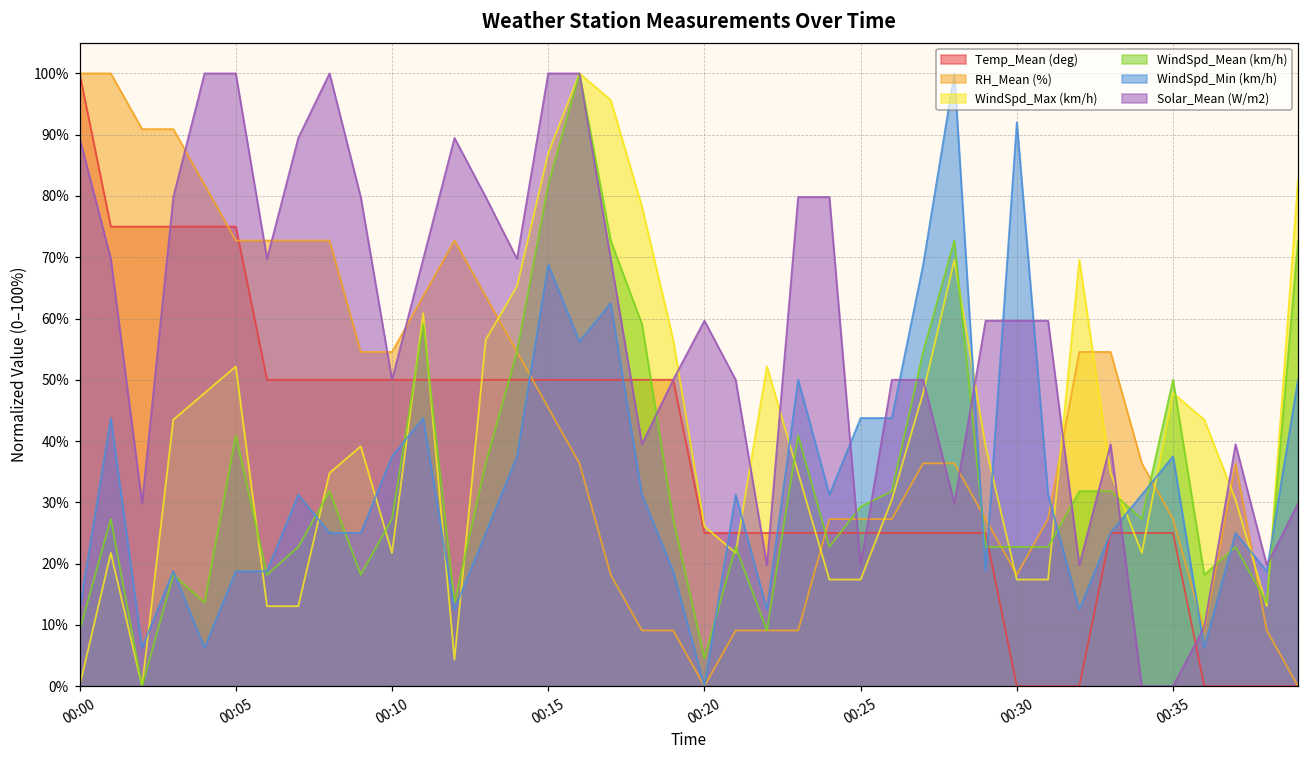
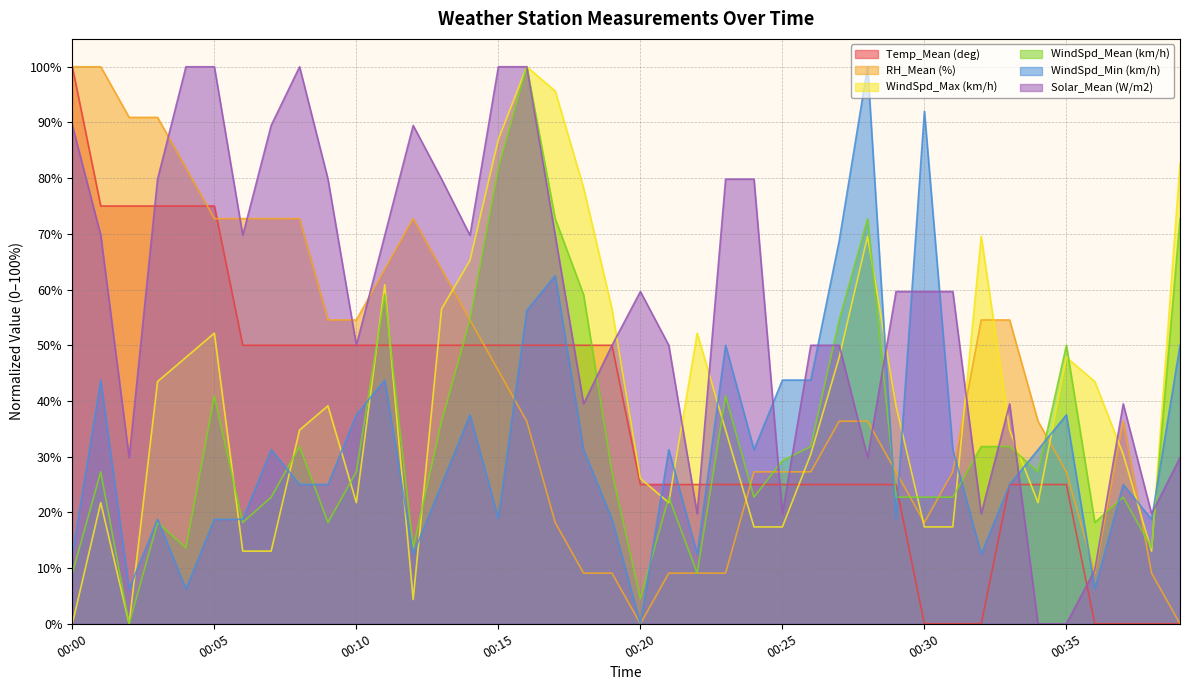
WindSpd_Min (km/h), 00:15: 69% -> 19%
